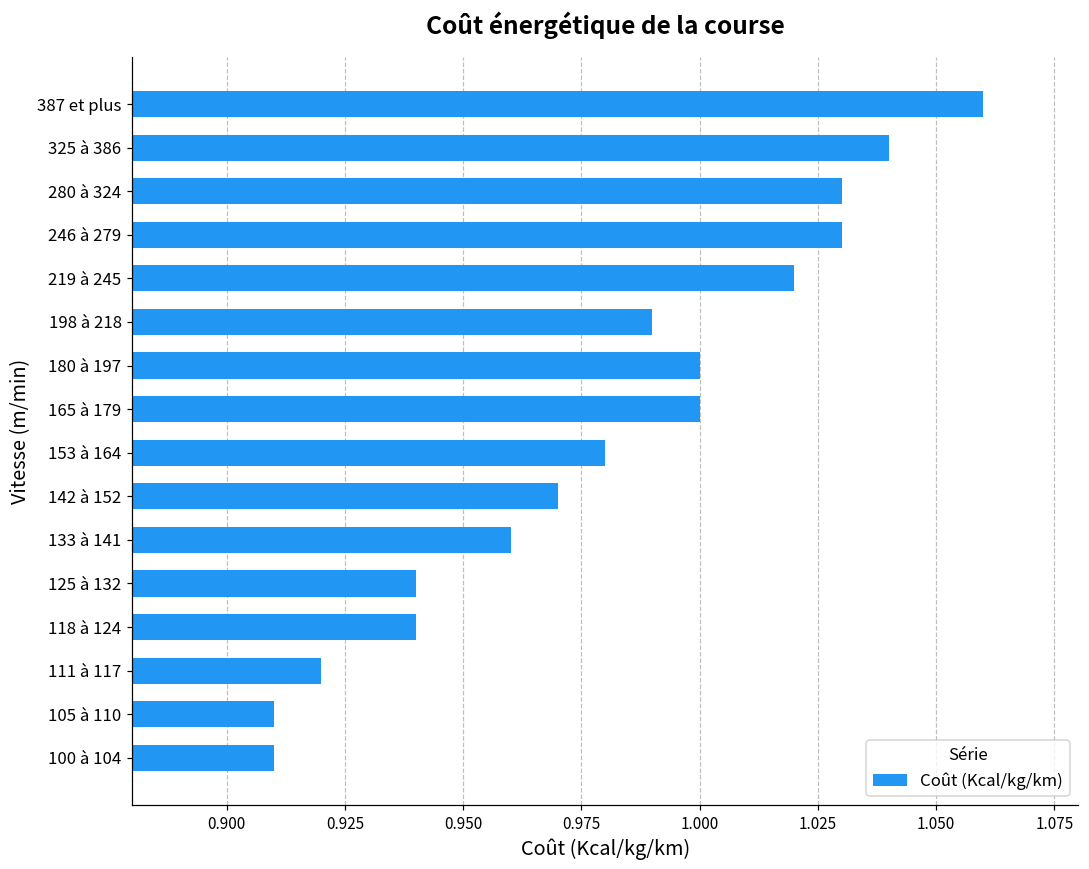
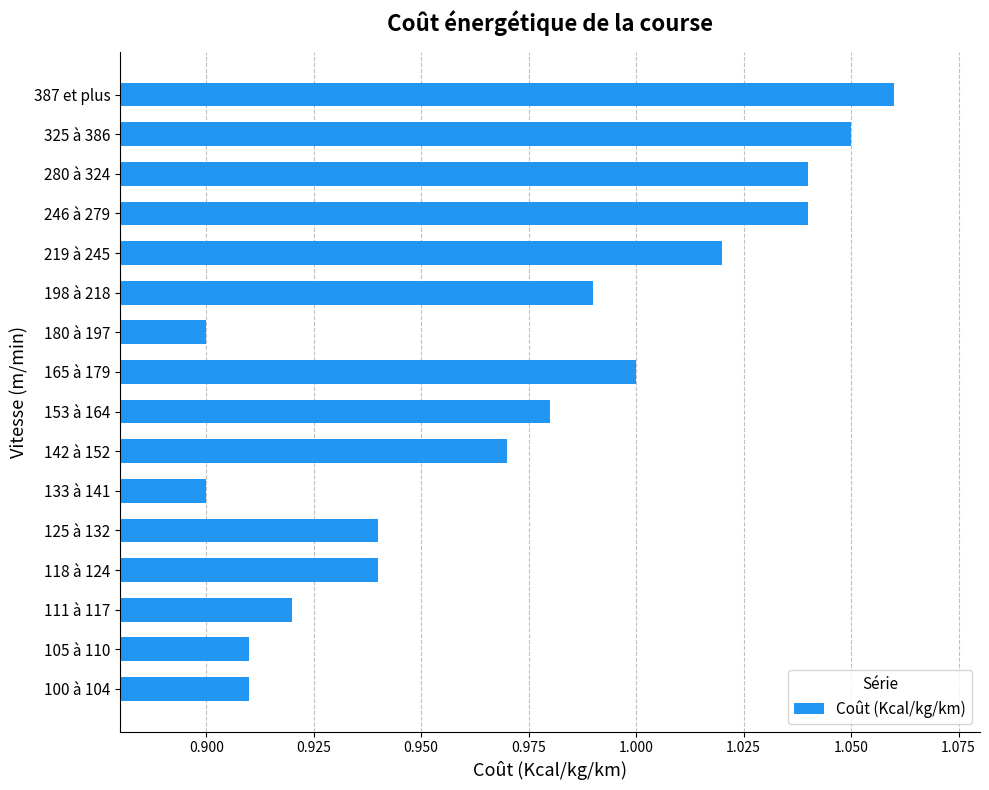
325 à 386: 1.04 -> 1.05
280 à 324: 1.03 -> 1.04
246 à 279: 1.03 -> 1.04
180 à 197: 1.0 -> 0.9
133 à 141: 0.96 -> 0.90
